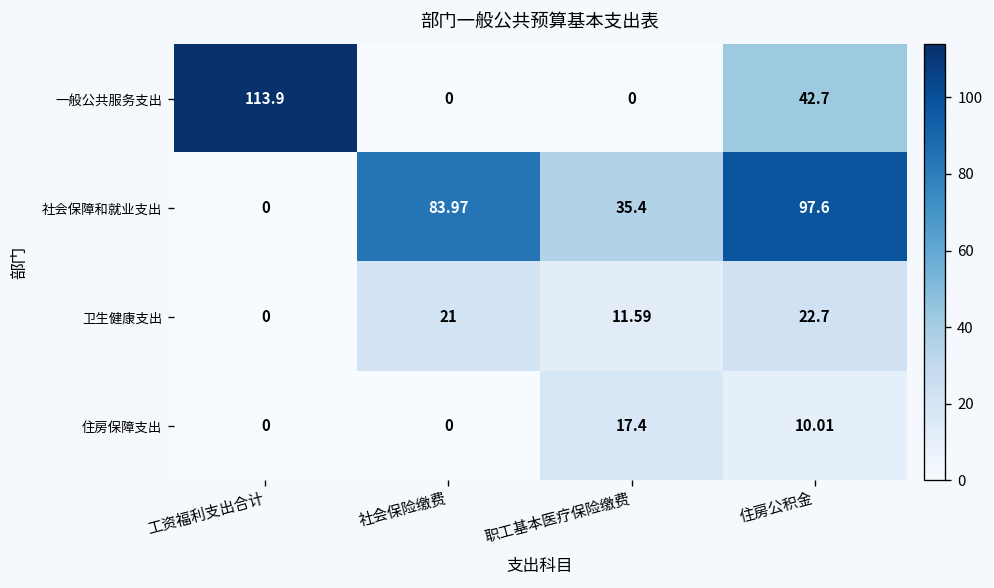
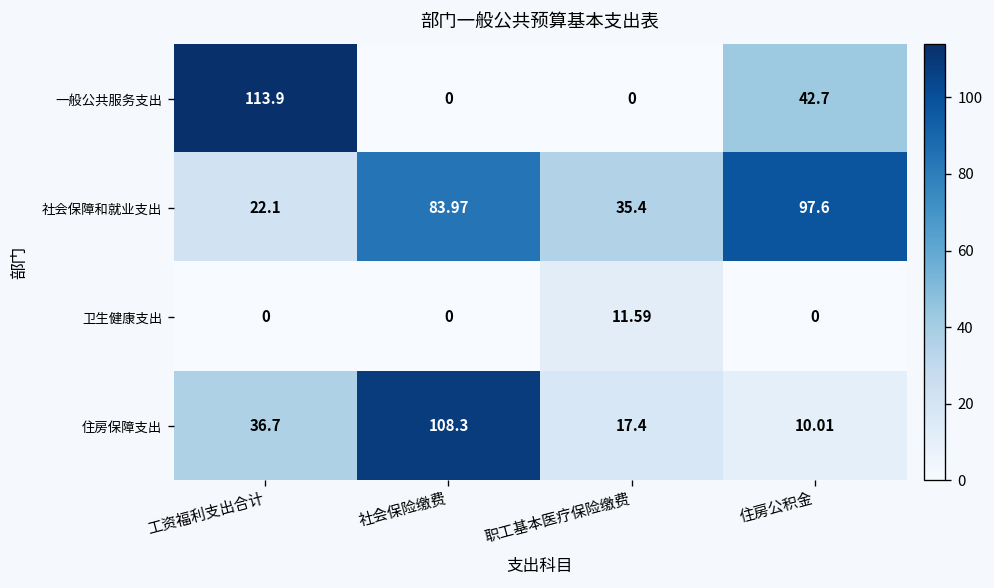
社会保障和就业支出, 工资福利支出合计: 0 -> 22.1
卫生健康支出, 社会保险缴费: 21 -> 0
卫生健康支出, 住房公积金: 22.7 -> 0
住房保障支出, 工资福利支出合计: 0 -> 36.7
住房保障支出, 社会保险缴费: 0 -> 108.3
